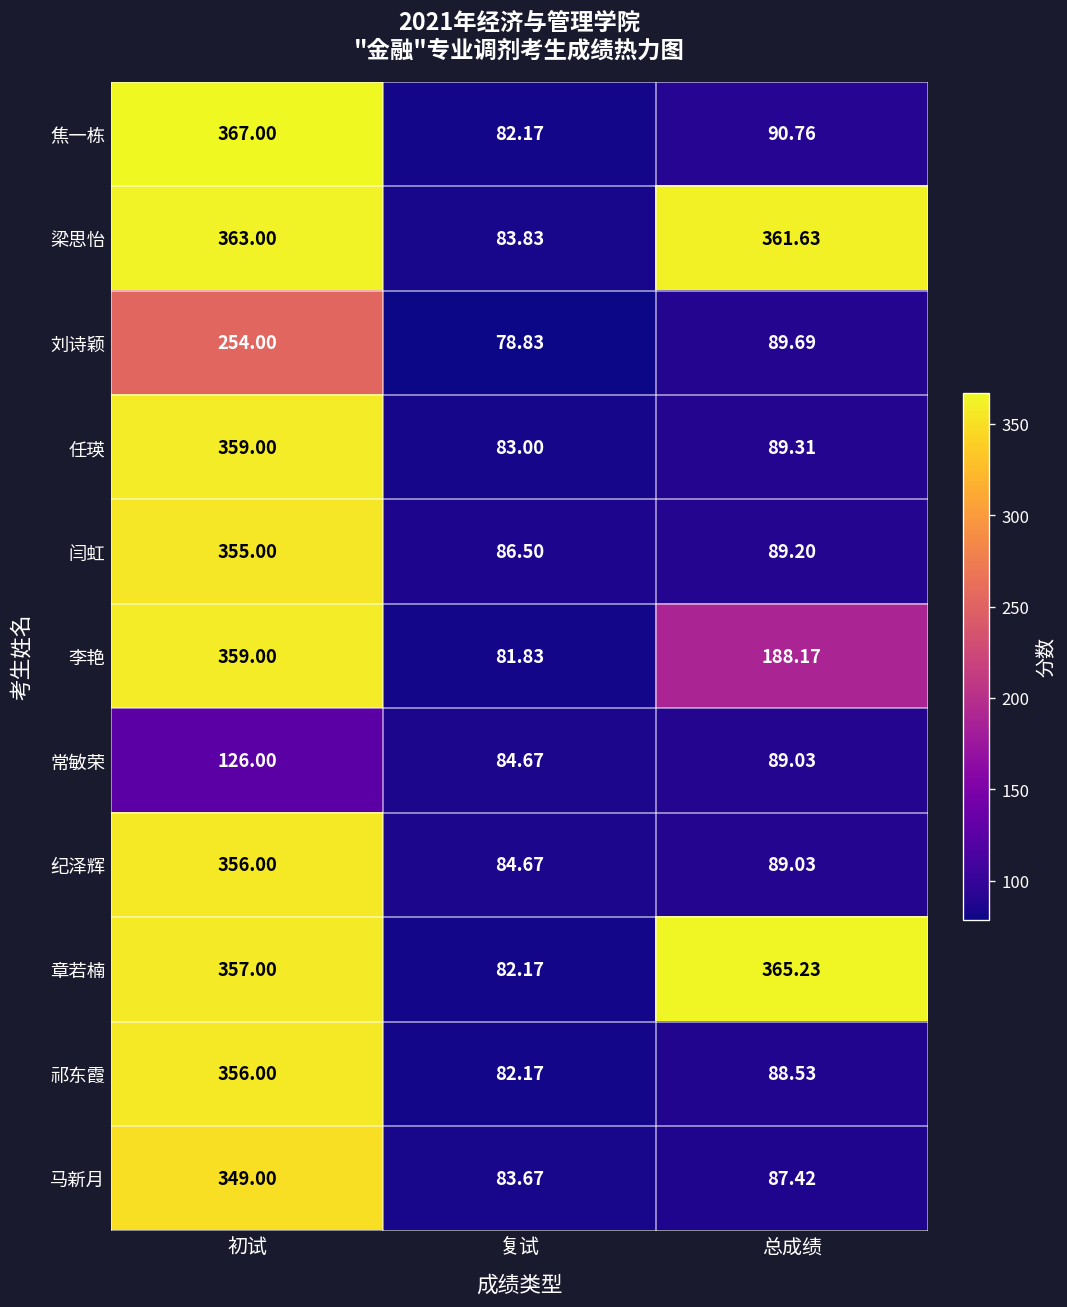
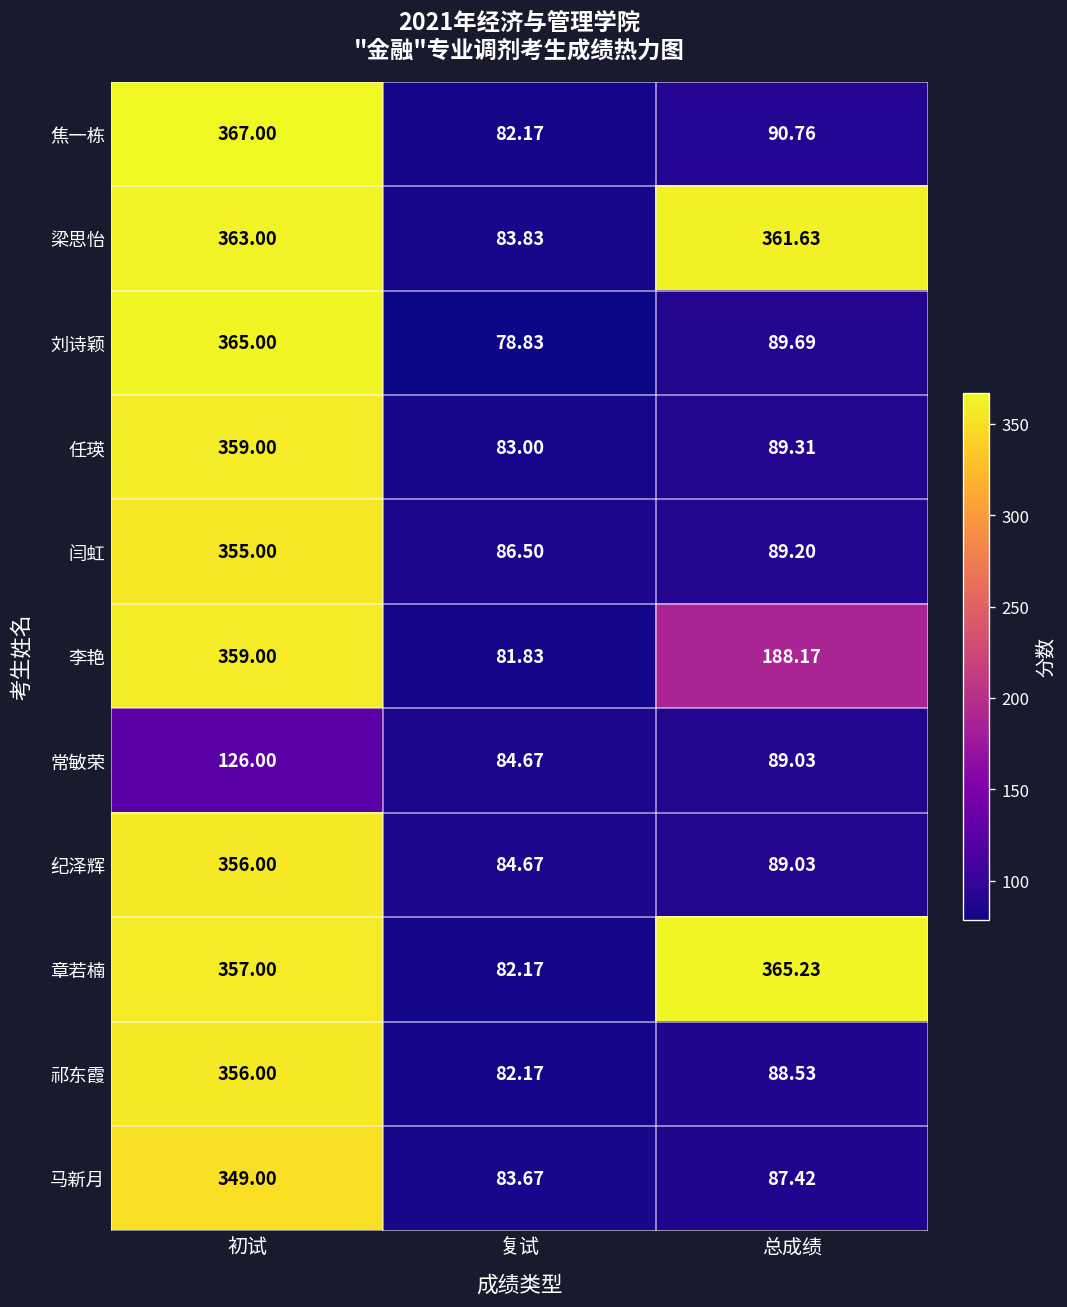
刘诗颖, 初试: 254.00 -> 365.00
